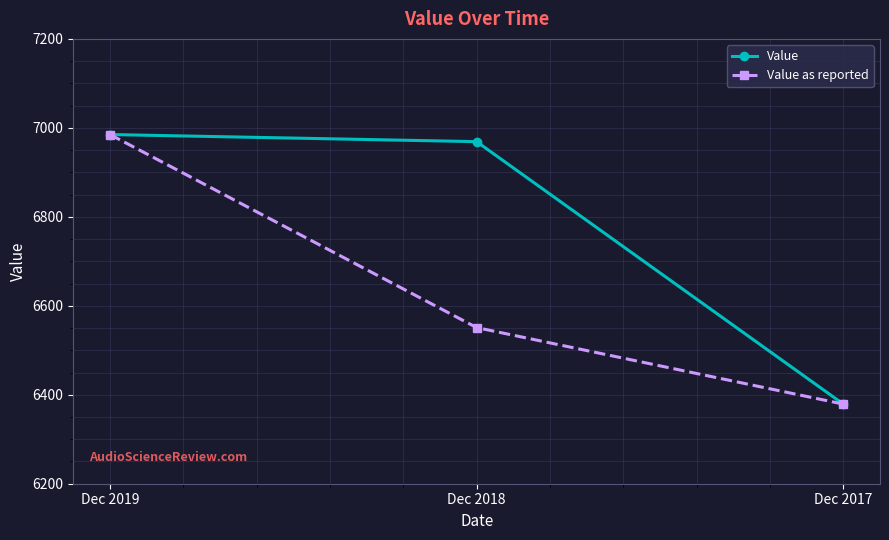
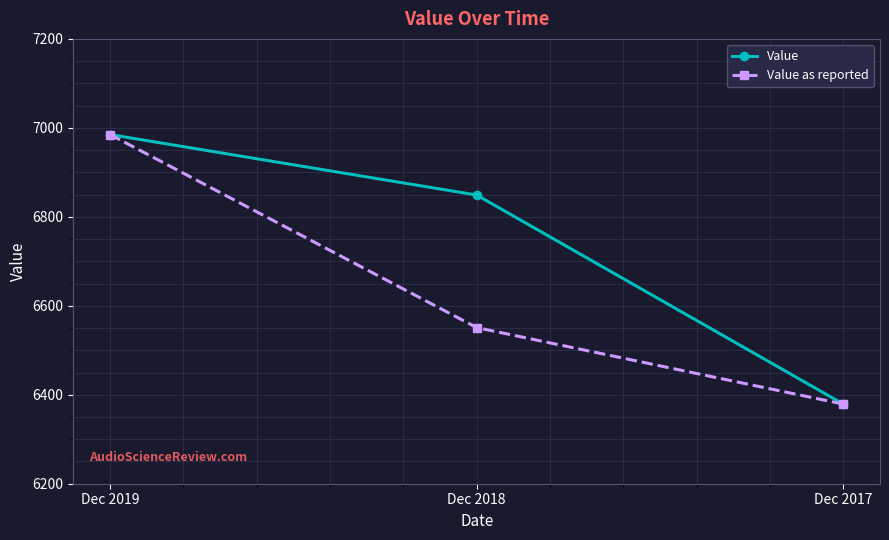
Value, Dec 2018: 6970 -> 6850
